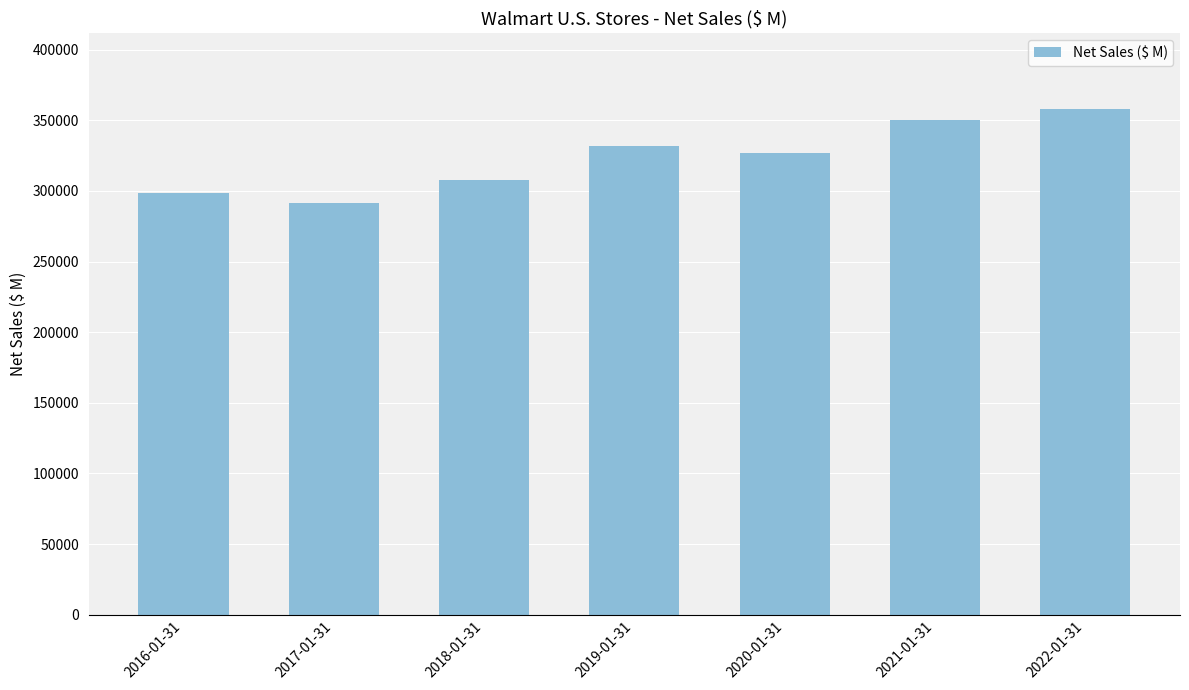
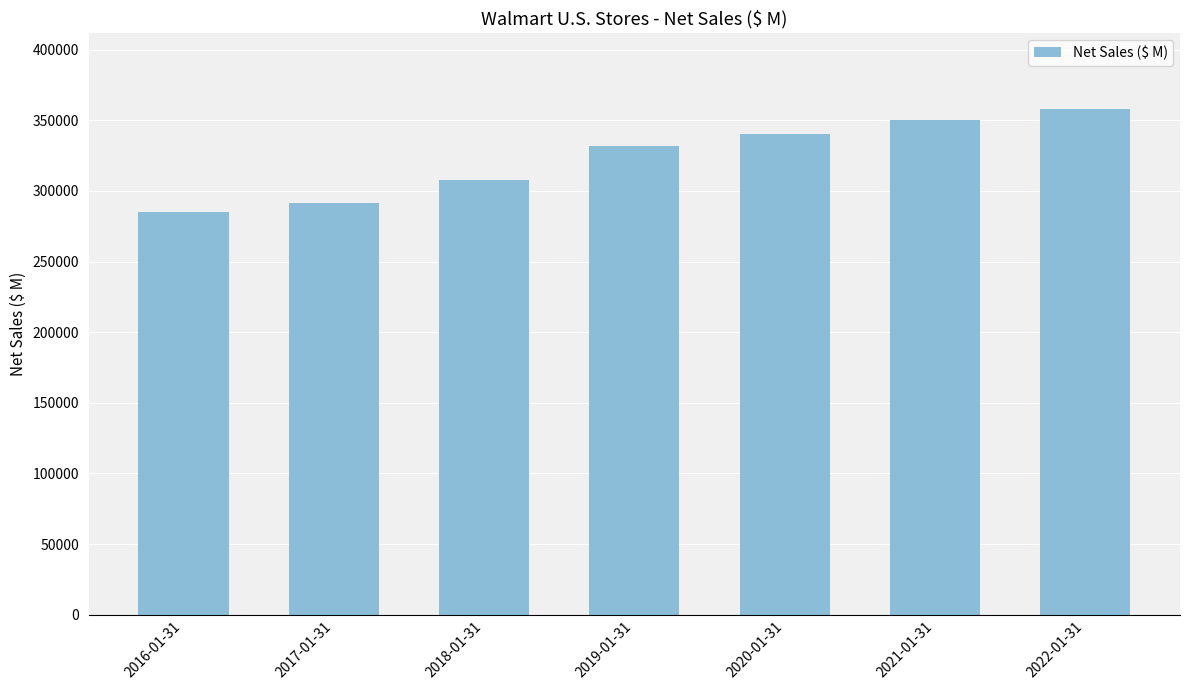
2016-01-31: 298000 -> 285000
2020-01-31: 327000 -> 340000
